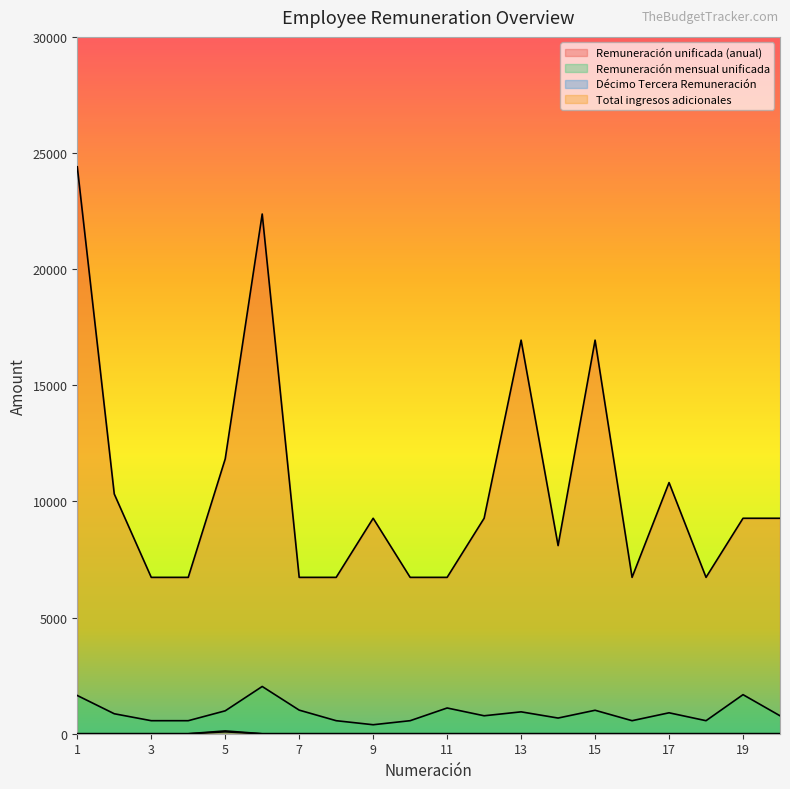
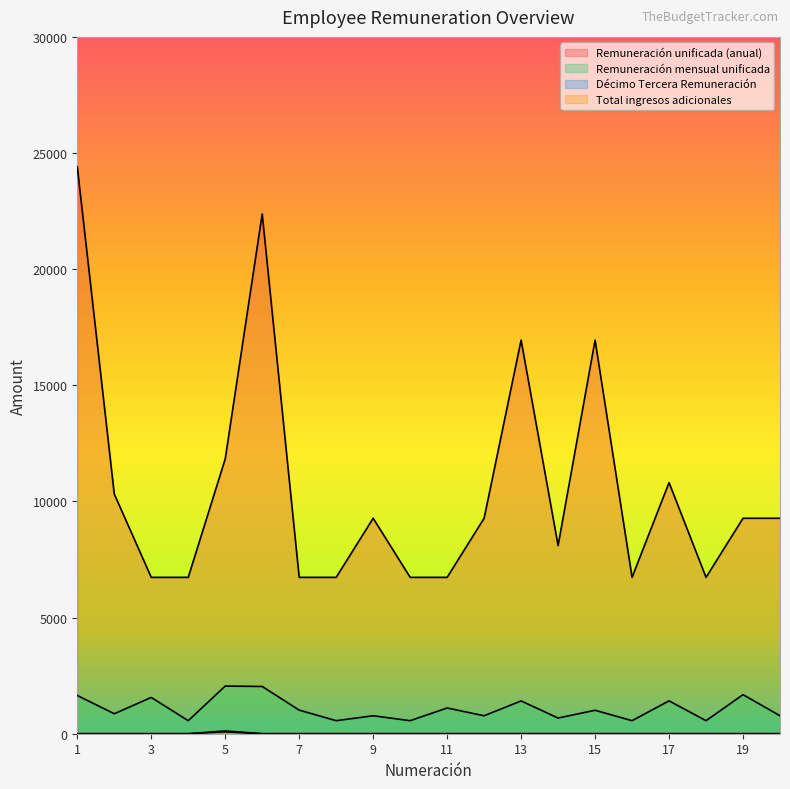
Remuneración mensual unificada, 3: 600 -> 1600
Remuneración mensual unificada, 5: 1000 -> 2100
Remuneración mensual unificada, 9: 400 -> 800
Remuneración mensual unificada, 13: 900 -> 1400
Remuneración mensual unificada, 17: 900 -> 1400
